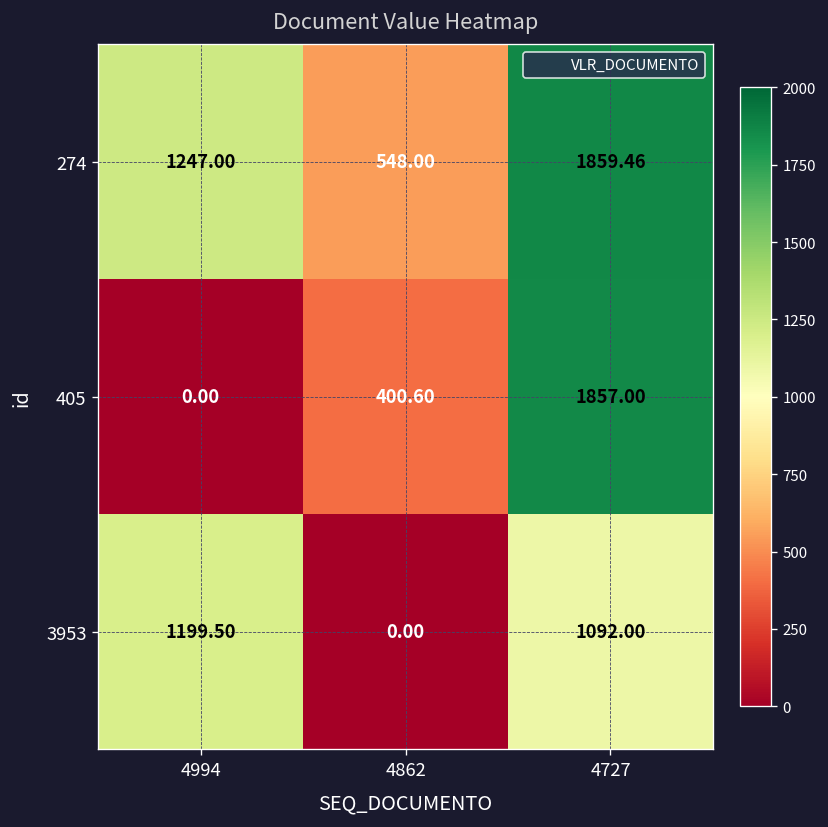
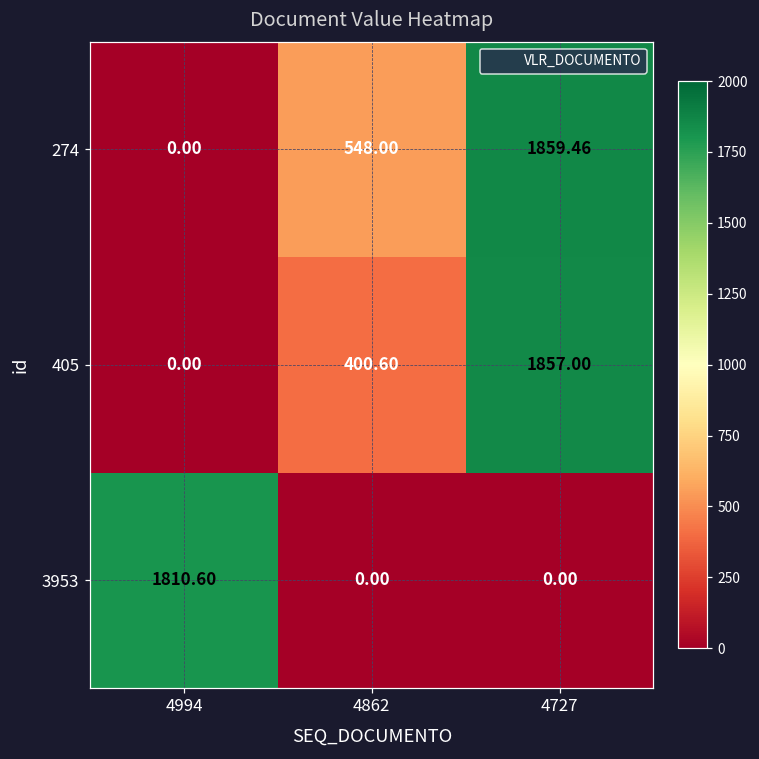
274, 4994: 1247.00 -> 0.00
3953, 4994: 1199.50 -> 1810.60
3953, 4727: 1092.00 -> 0.00
